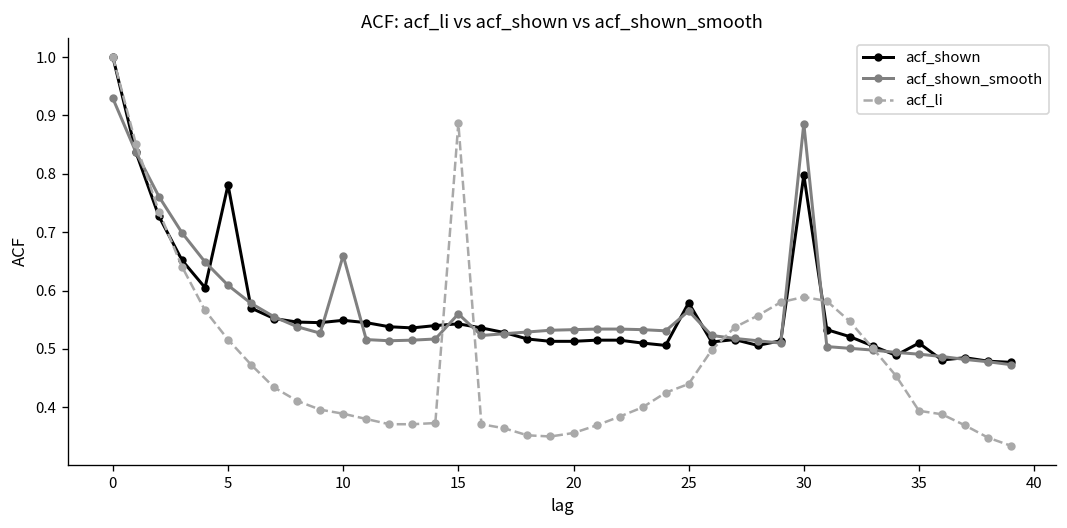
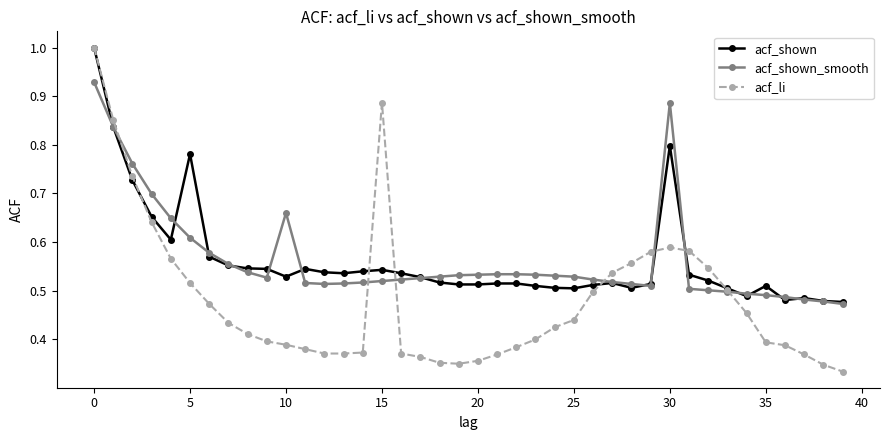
acf_shown, 10: 0.55 -> 0.53
acf_shown_smooth, 15: 0.56 -> 0.52
acf_shown, 25: 0.58 -> 0.51
acf_shown_smooth, 25: 0.57 -> 0.53
